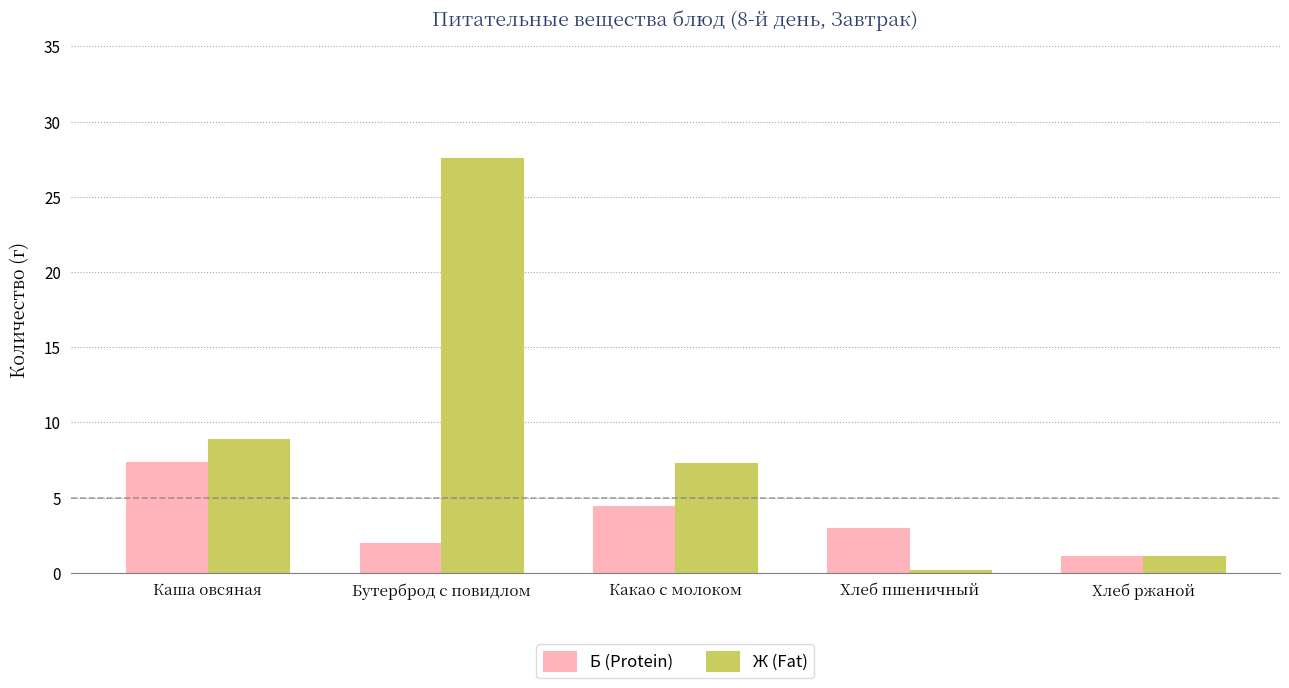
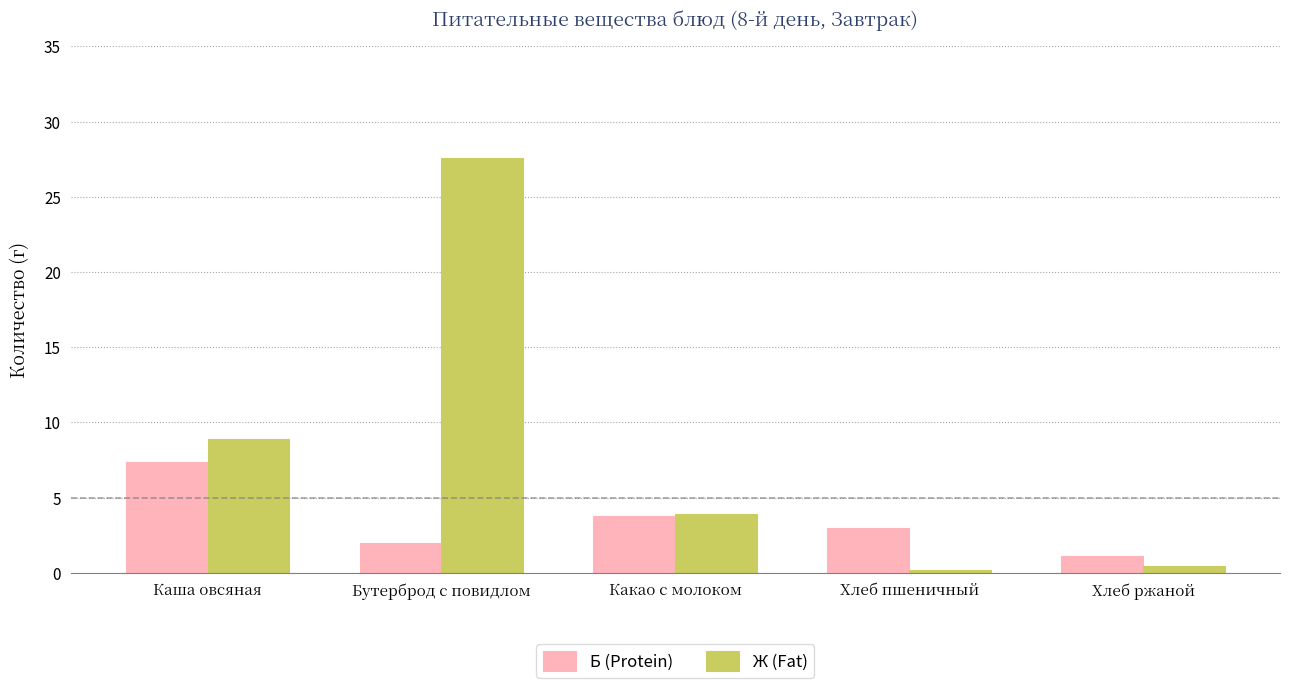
Б (Protein), Какао с молоком: 4.5 -> 3.8
Ж (Fat), Какао с молоком: 7.3 -> 3.9
Ж (Fat), Хлеб ржаной: 1.1 -> 0.5
